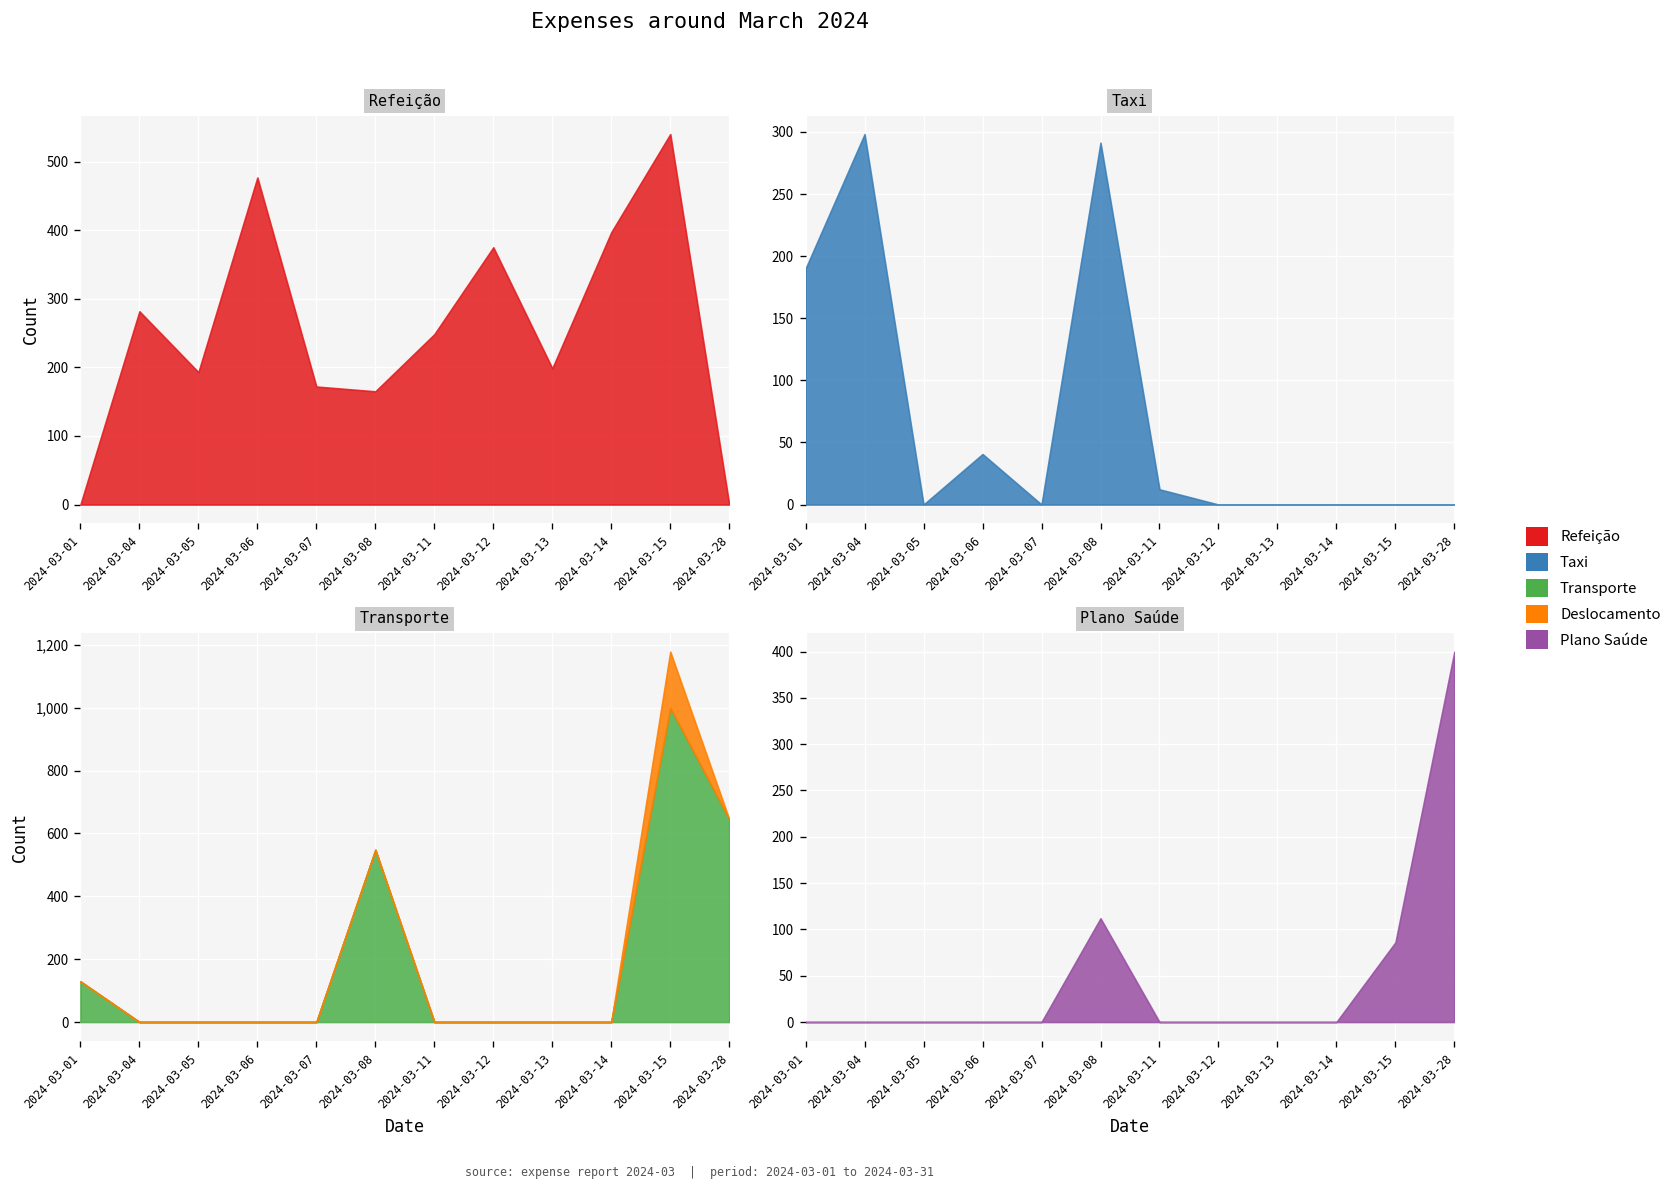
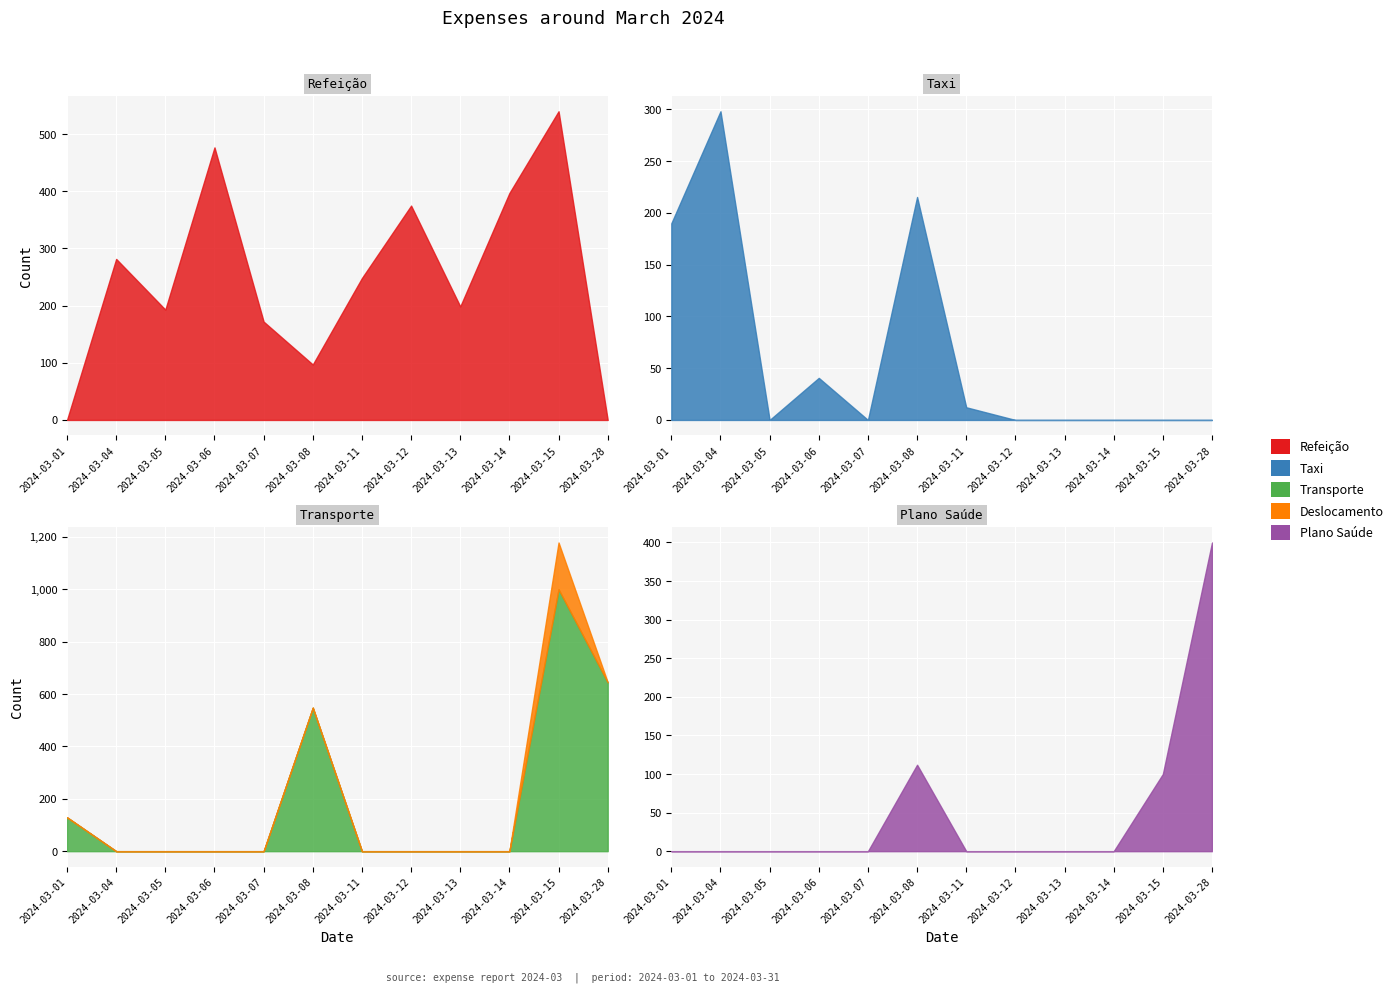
Refeição, 2024-03-08: 170 -> 100
Taxi, 2024-03-08: 291 -> 215
Plano Saúde, 2024-03-15: 90 -> 100
